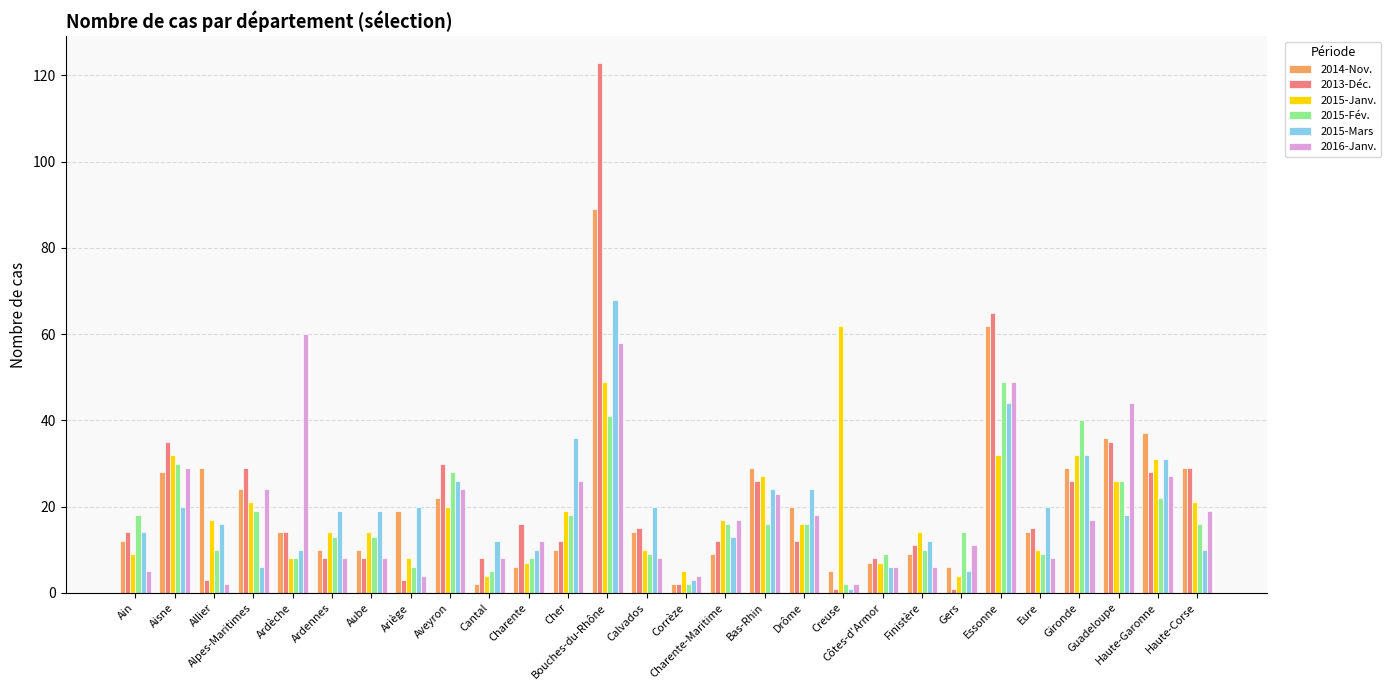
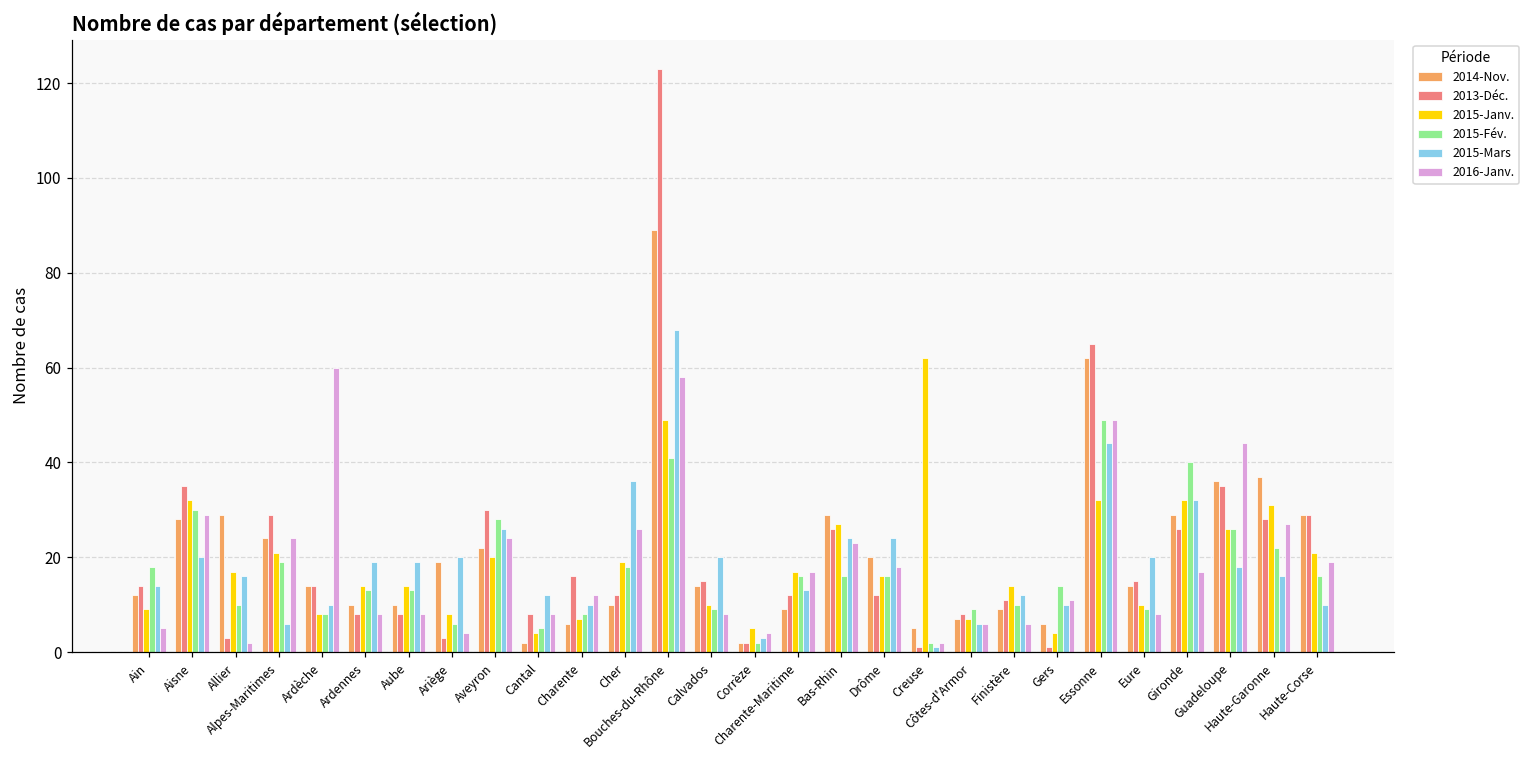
2015-Mars, Gers: 5 -> 10
2015-Mars, Haute-Garonne: 31 -> 16
